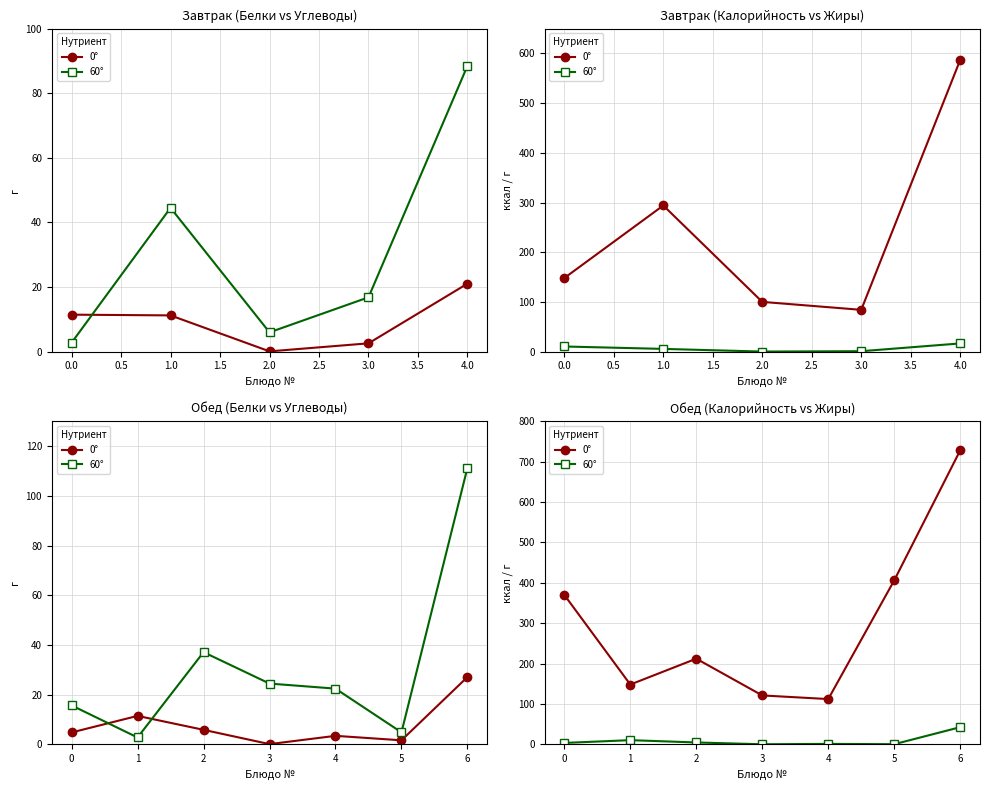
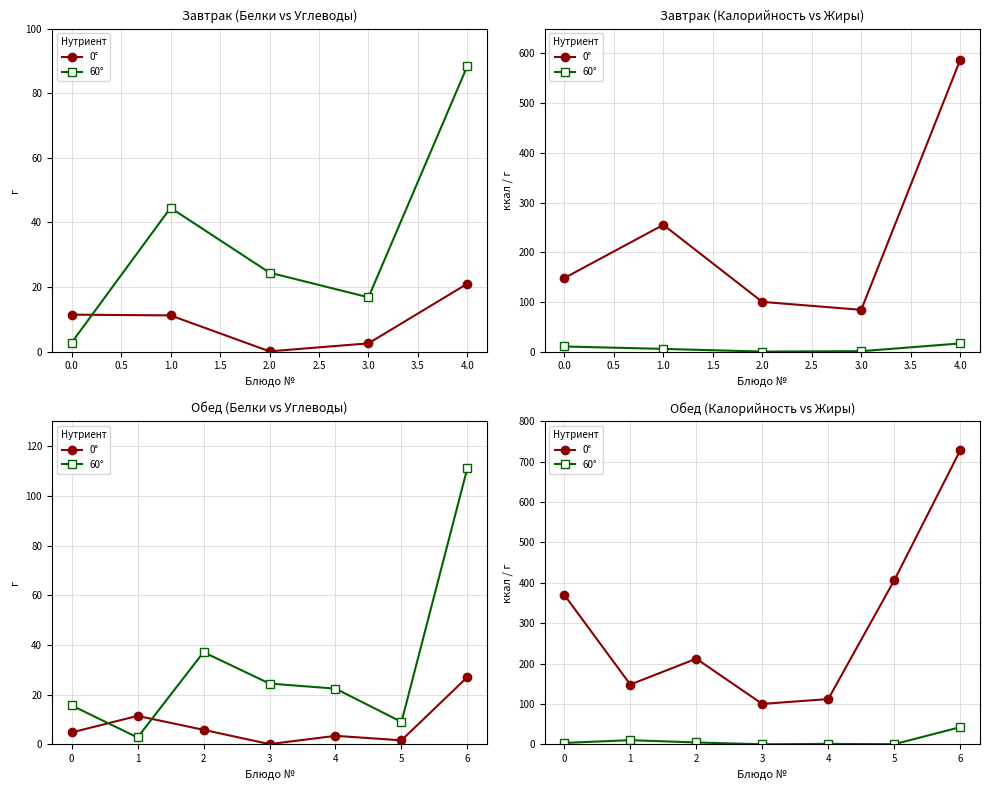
Завтрак (Белки vs Углеводы), 60°, 2.0: 6 -> 24
Завтрак (Калорийность vs Жиры), 0°, 1.0: 290 -> 260
Обед (Белки vs Углеводы), 60°, 5: 5 -> 9
Обед (Калорийность vs Жиры), 0°, 3: 120 -> 100
